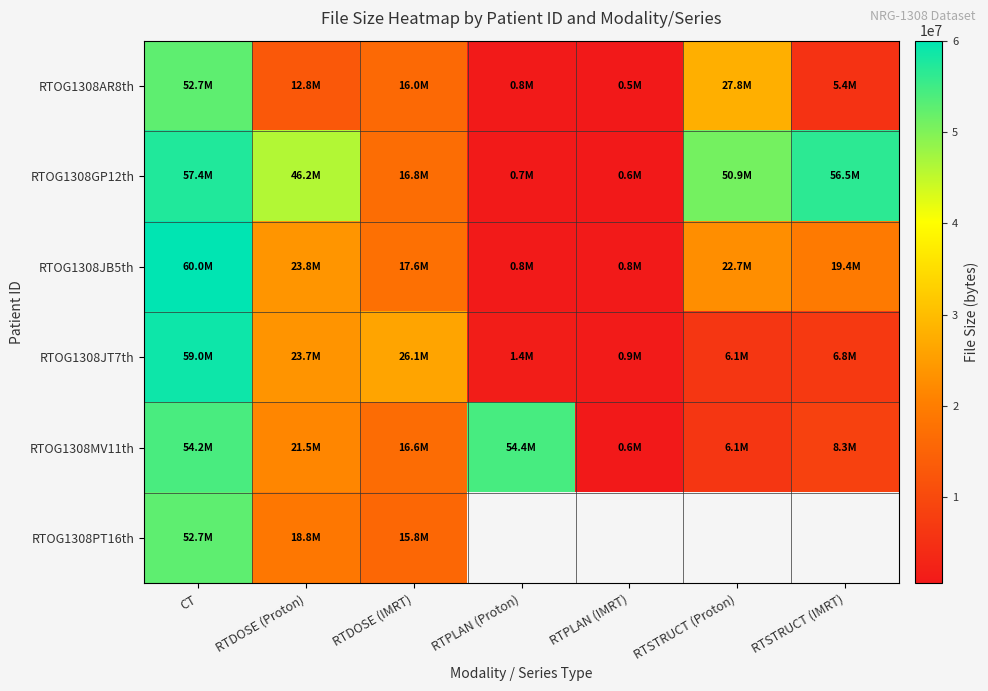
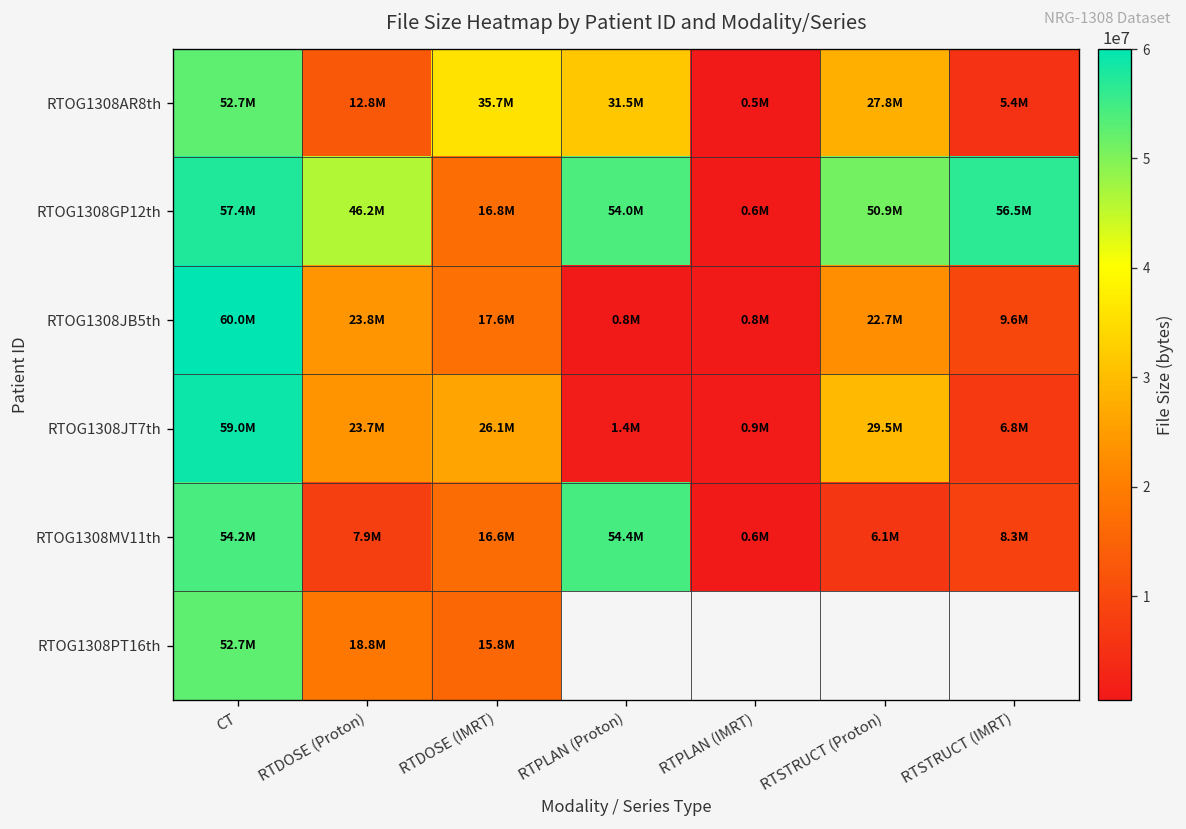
RTOG1308AR8th, RTDOSE (IMRT): 16.0M -> 35.7M
RTOG1308AR8th, RTPLAN (Proton): 0.8M -> 31.5M
RTOG1308GP12th, RTPLAN (Proton): 0.7M -> 54.0M
RTOG1308JB5th, RTSTRUCT (IMRT): 19.4M -> 9.6M
RTOG1308JT7th, RTSTRUCT (Proton): 6.1M -> 29.5M
RTOG1308MV11th, RTDOSE (Proton): 21.5M -> 7.9M
